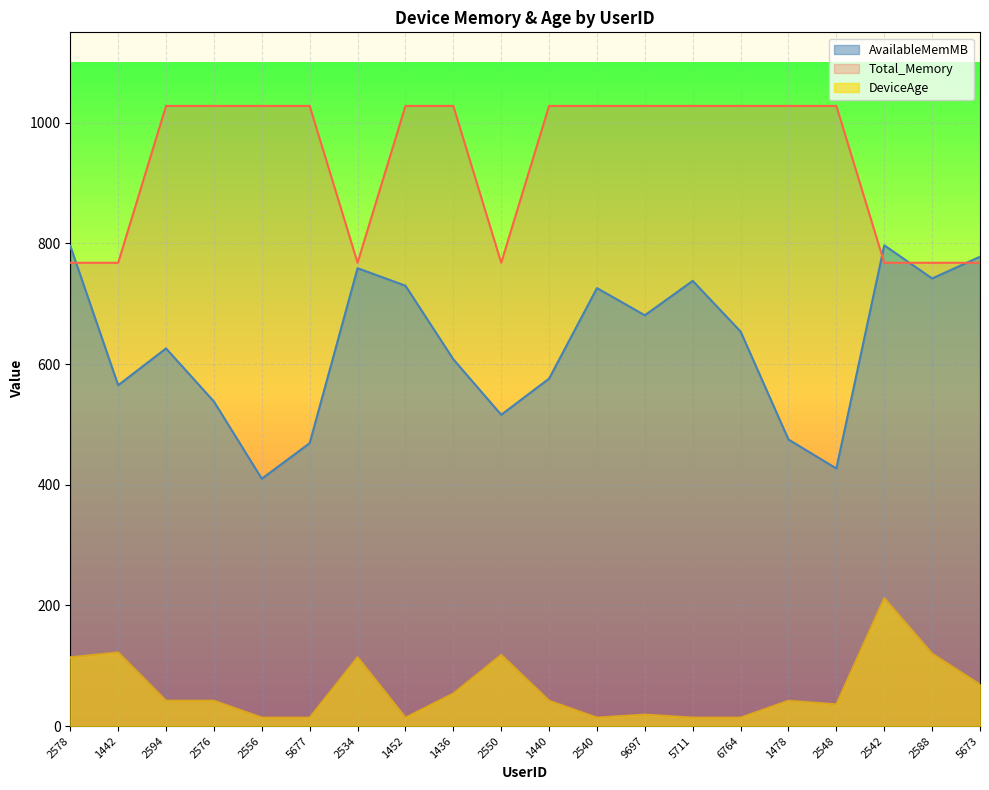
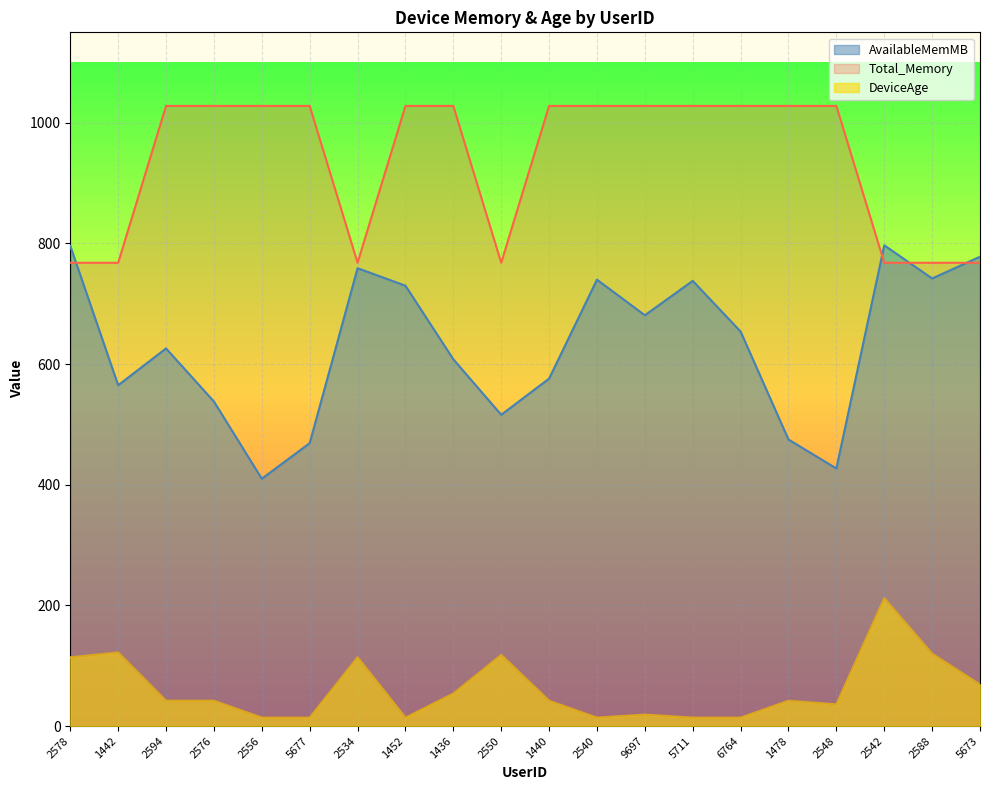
AvailableMemMB, 2540: 730 -> 740
